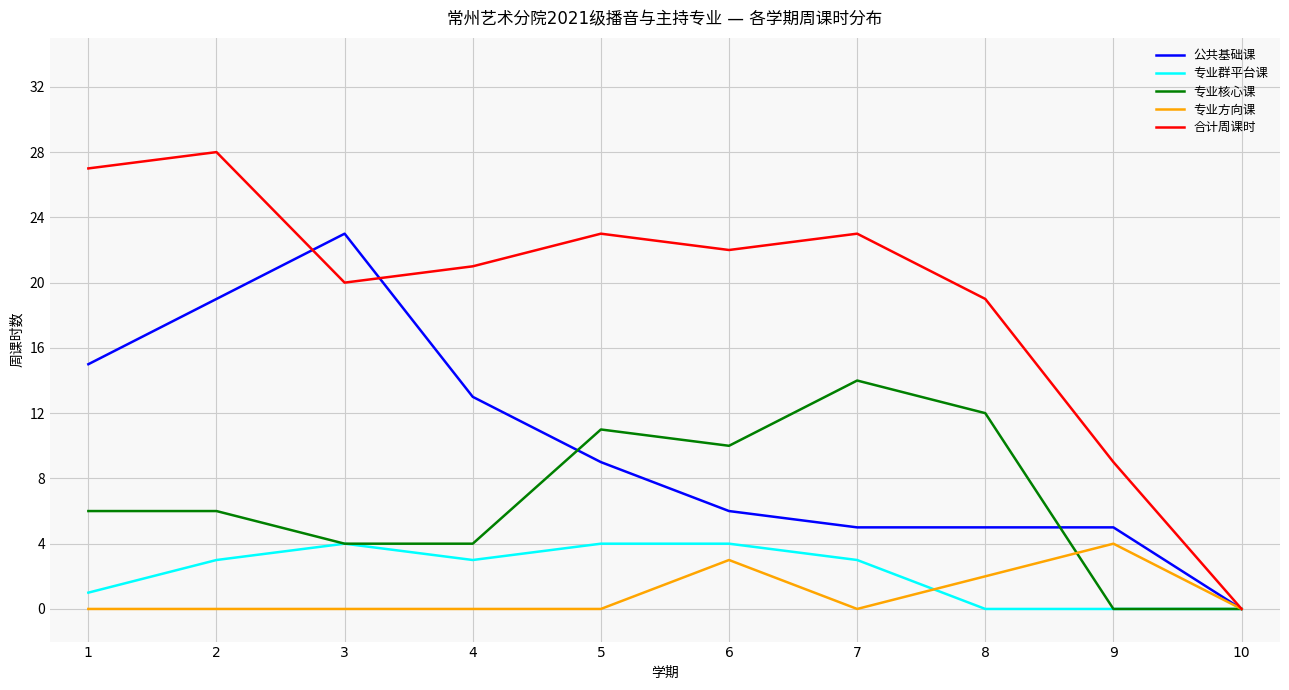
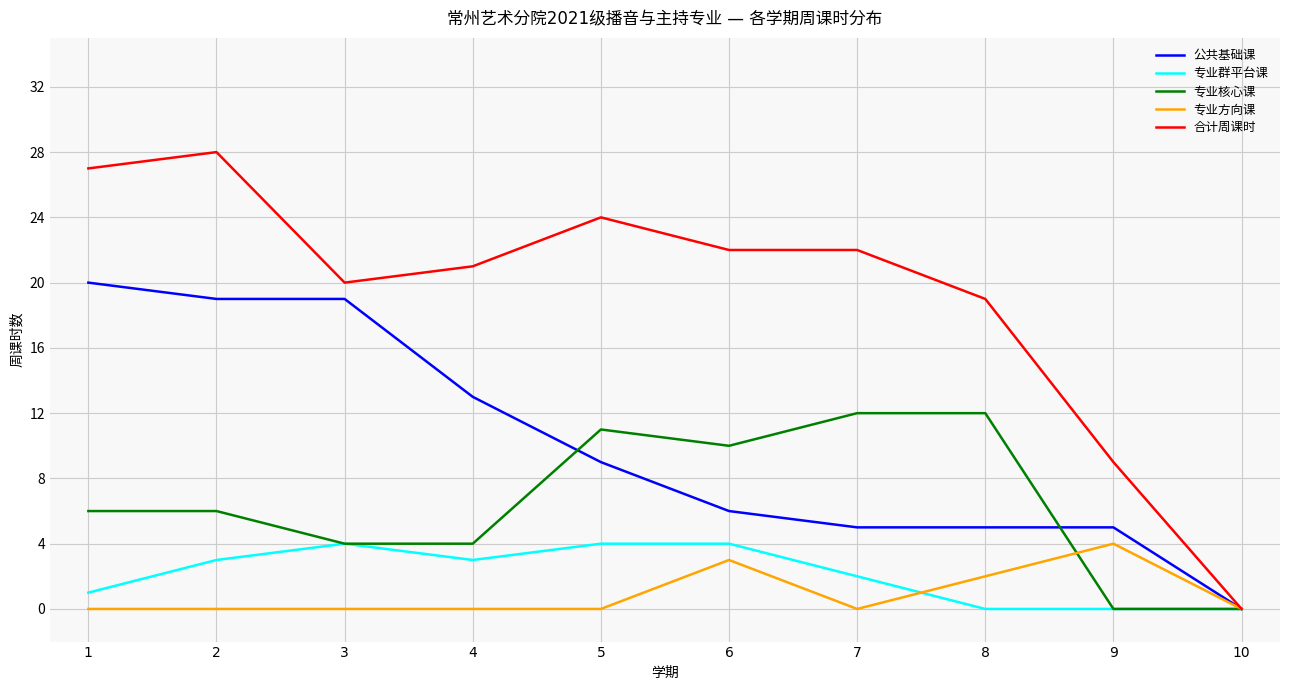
公共基础课, 1: 15 -> 20
公共基础课, 3: 23 -> 19
合计周课时, 5: 23 -> 24
专业群平台课, 7: 3 -> 2
专业核心课, 7: 14 -> 12
合计周课时, 7: 23 -> 22
